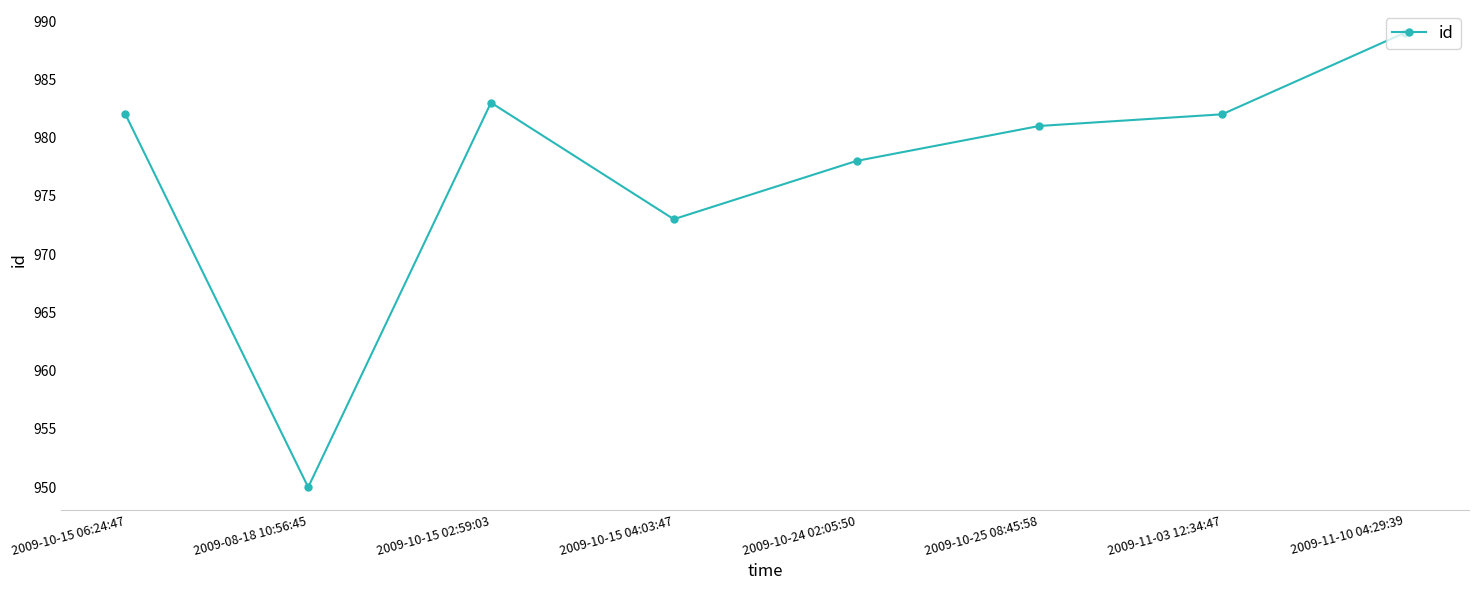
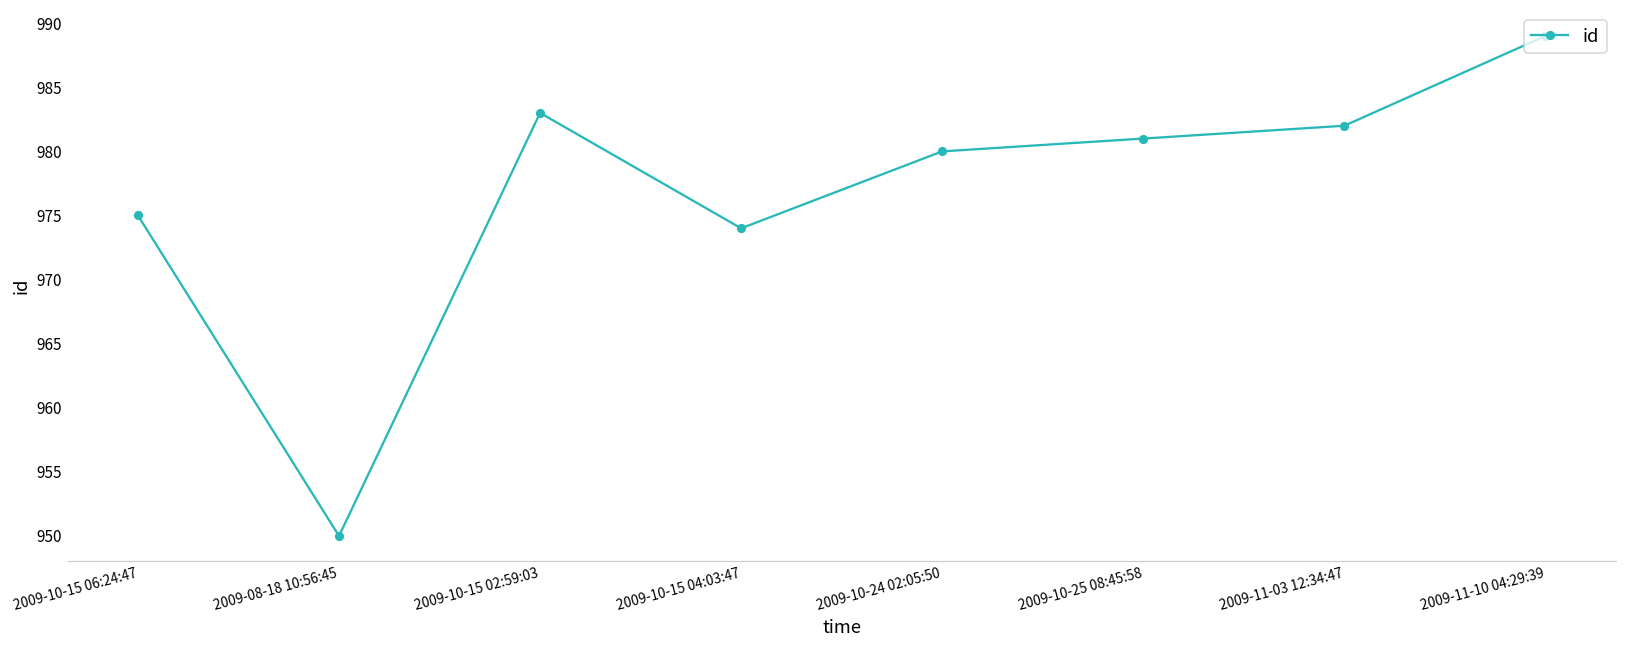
2009-10-15 06:24:47: 982 -> 975
2009-10-15 04:03:47: 973 -> 974
2009-10-24 02:05:50: 978 -> 980
